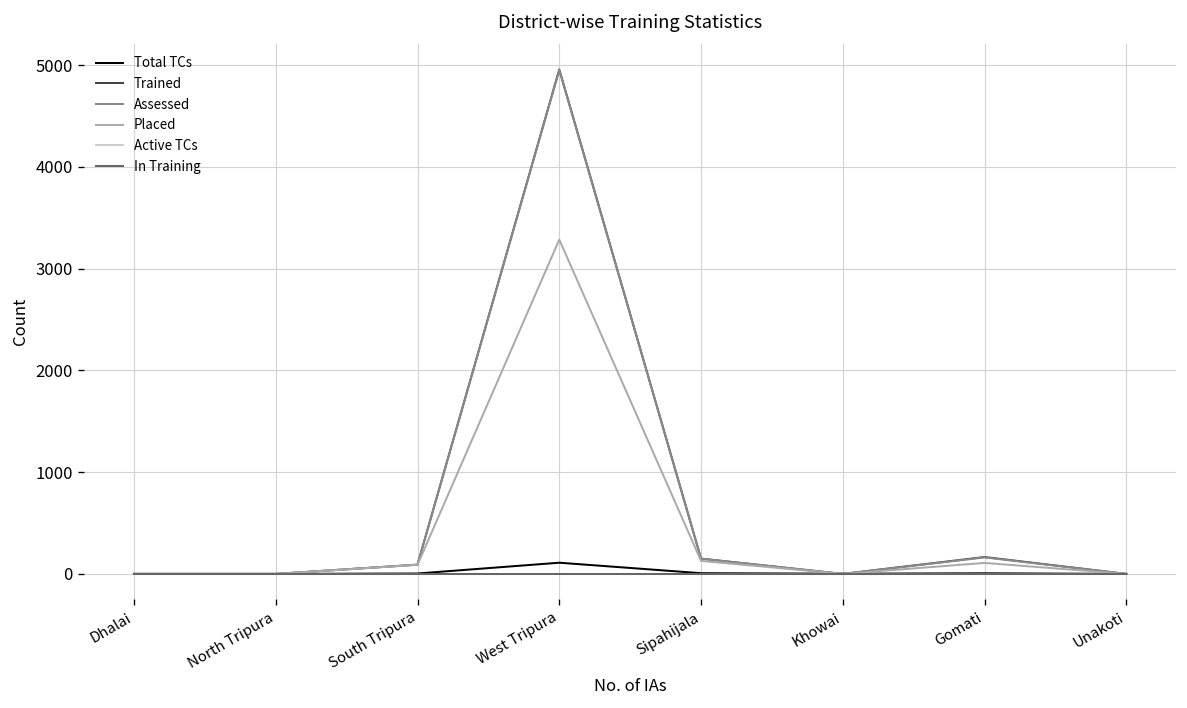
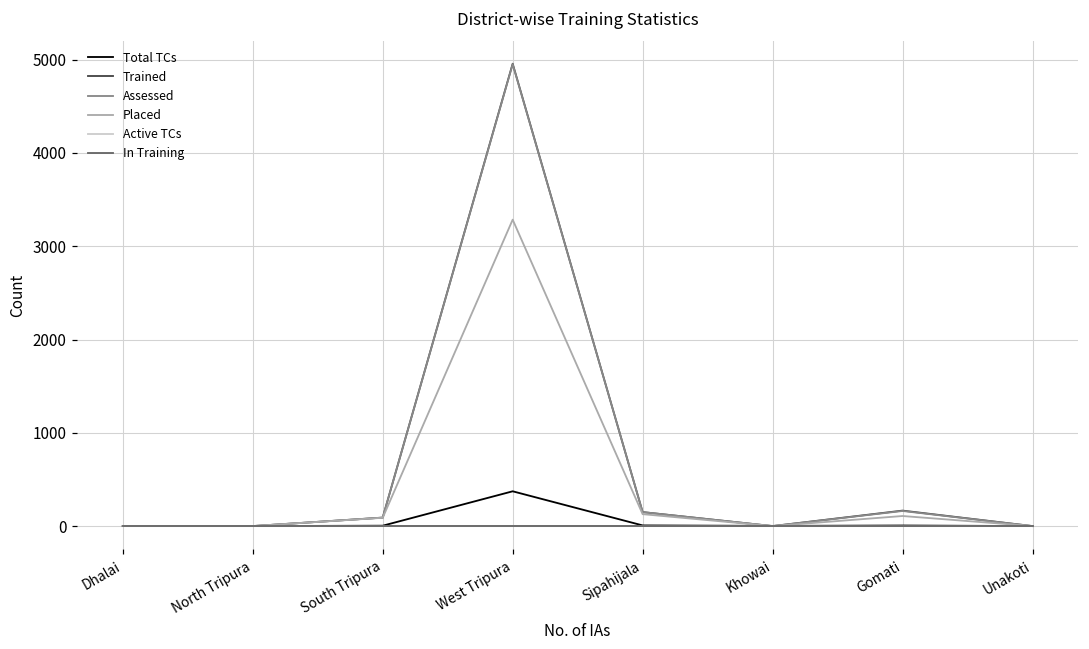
Total TCs, West Tripura: 100 -> 400
